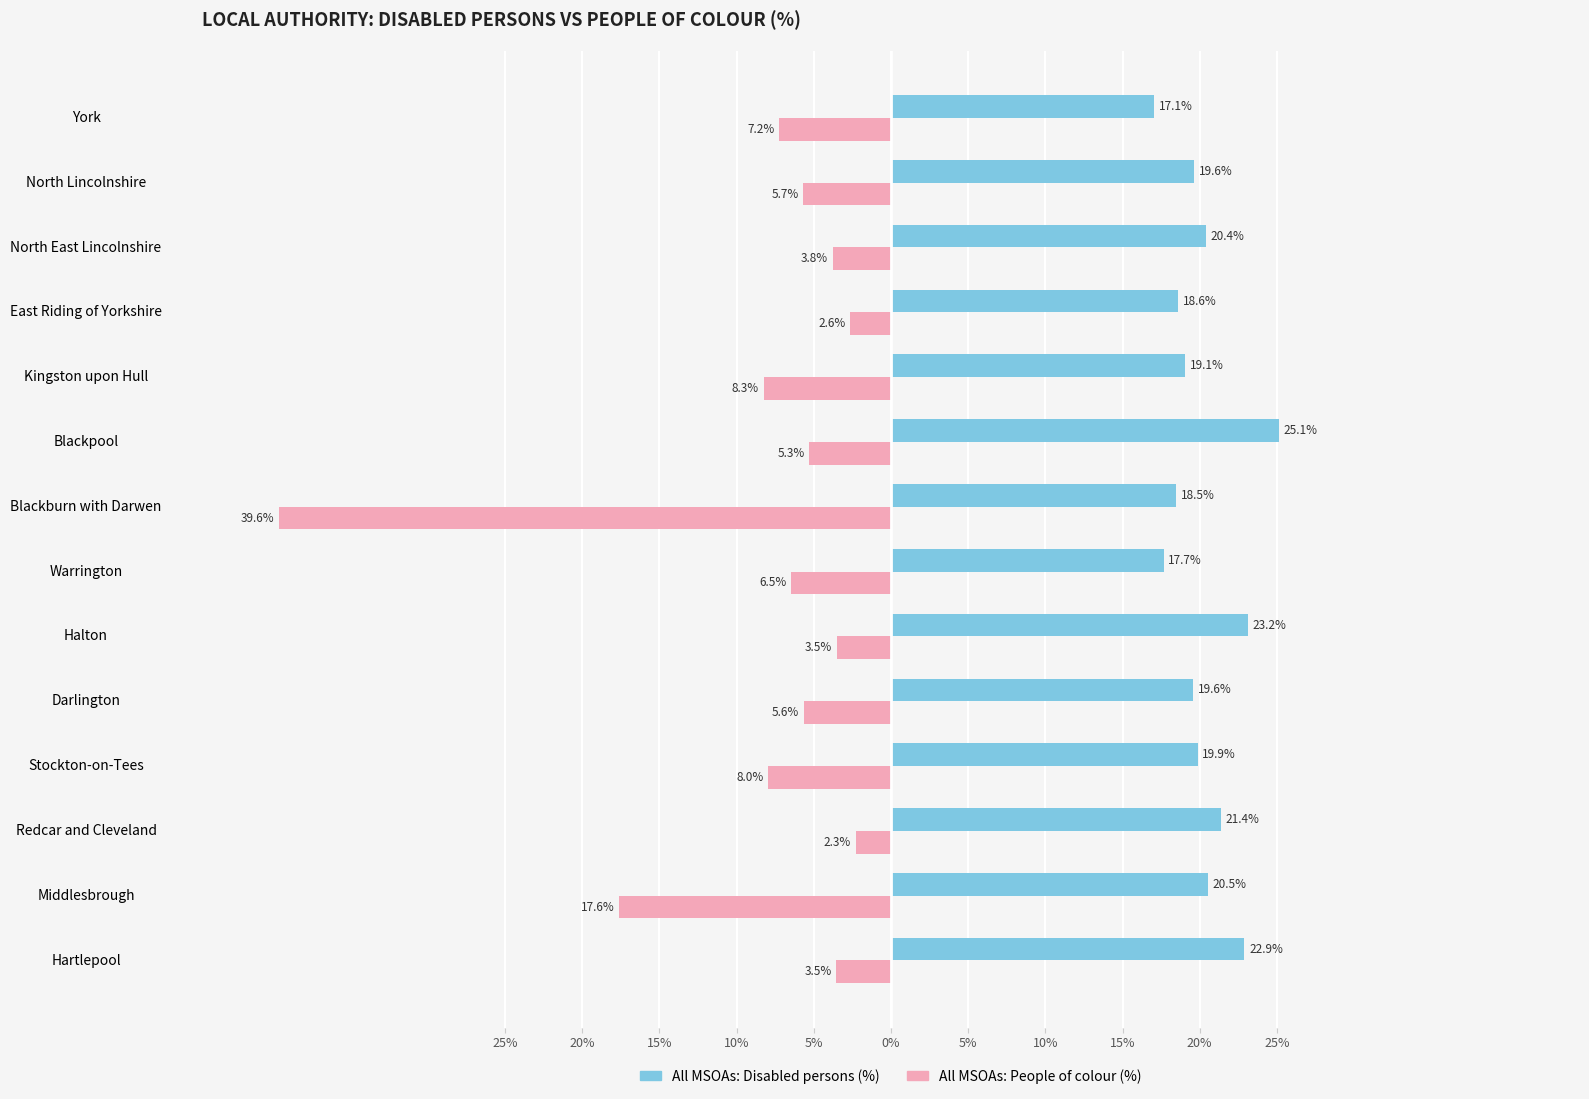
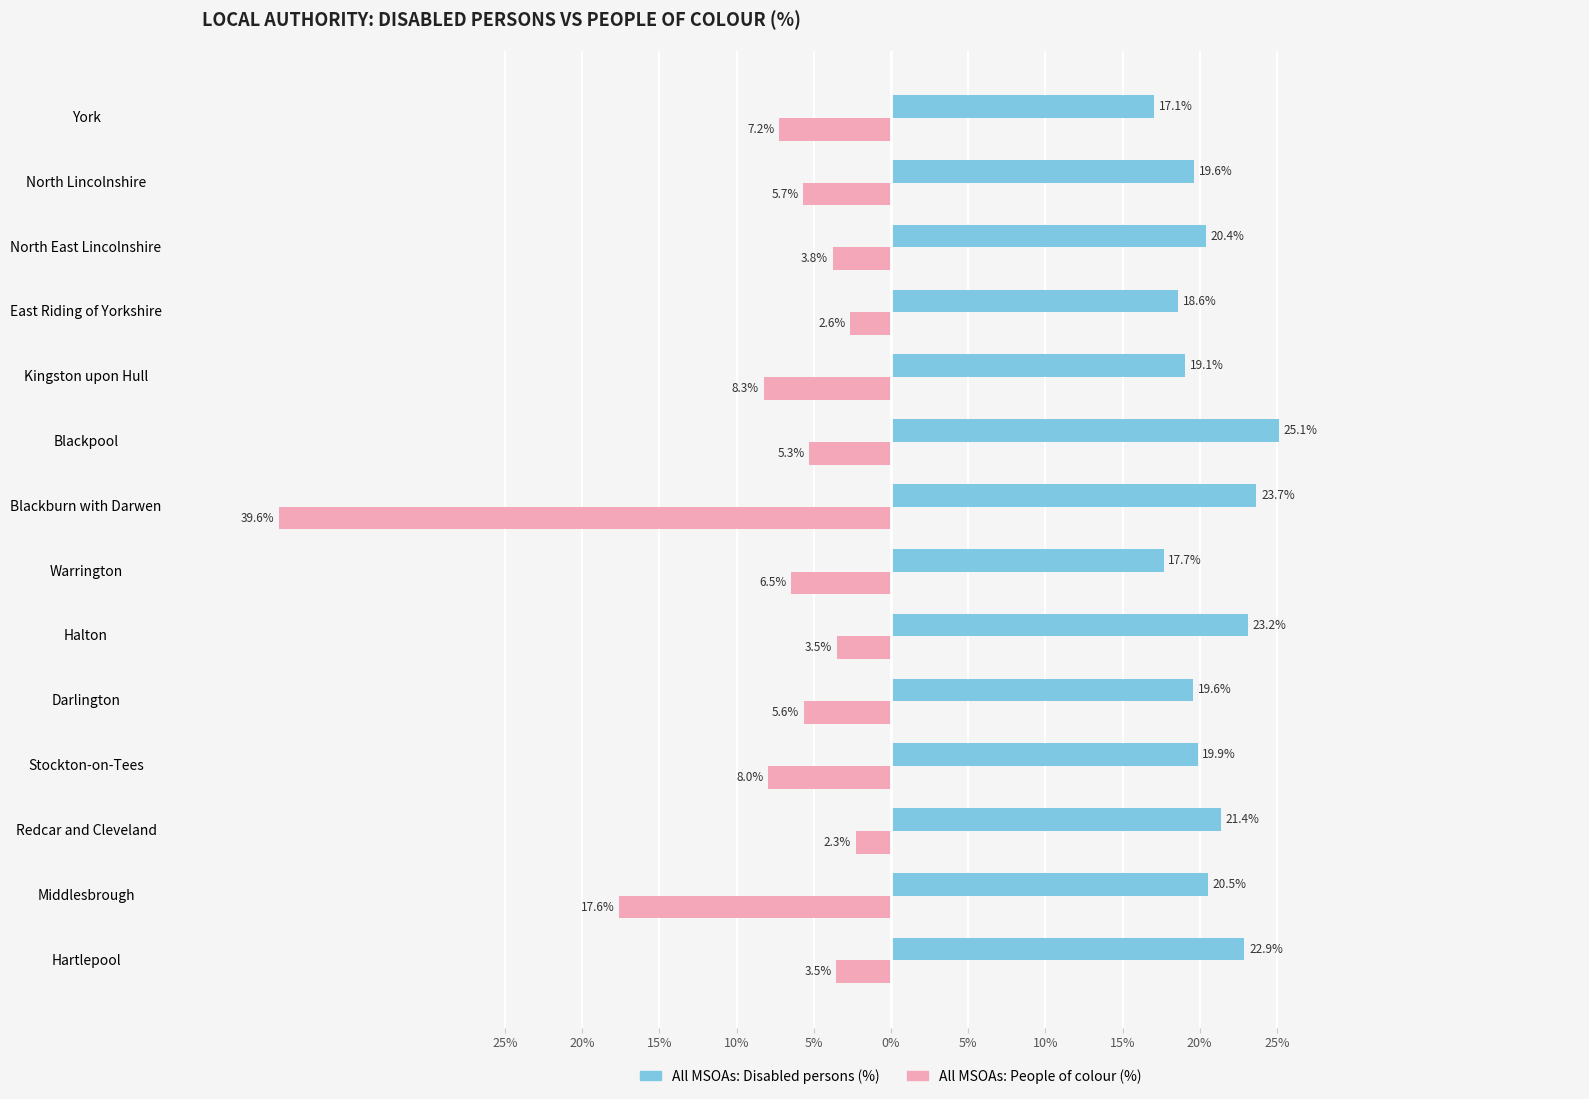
All MSOAs: Disabled persons (%), Blackburn with Darwen: 18.5% -> 23.7%
